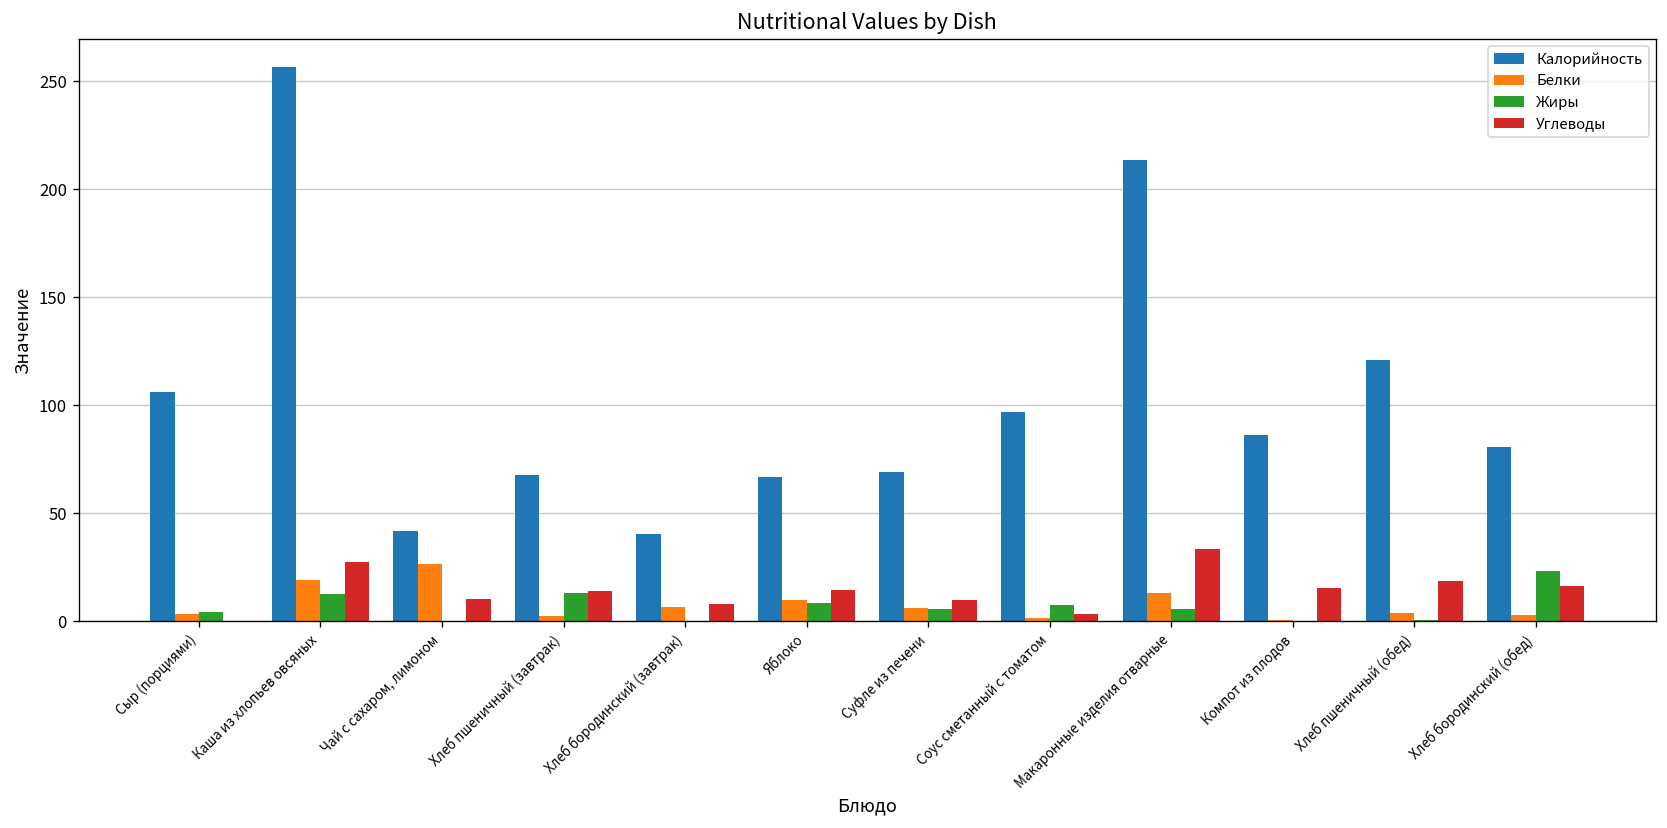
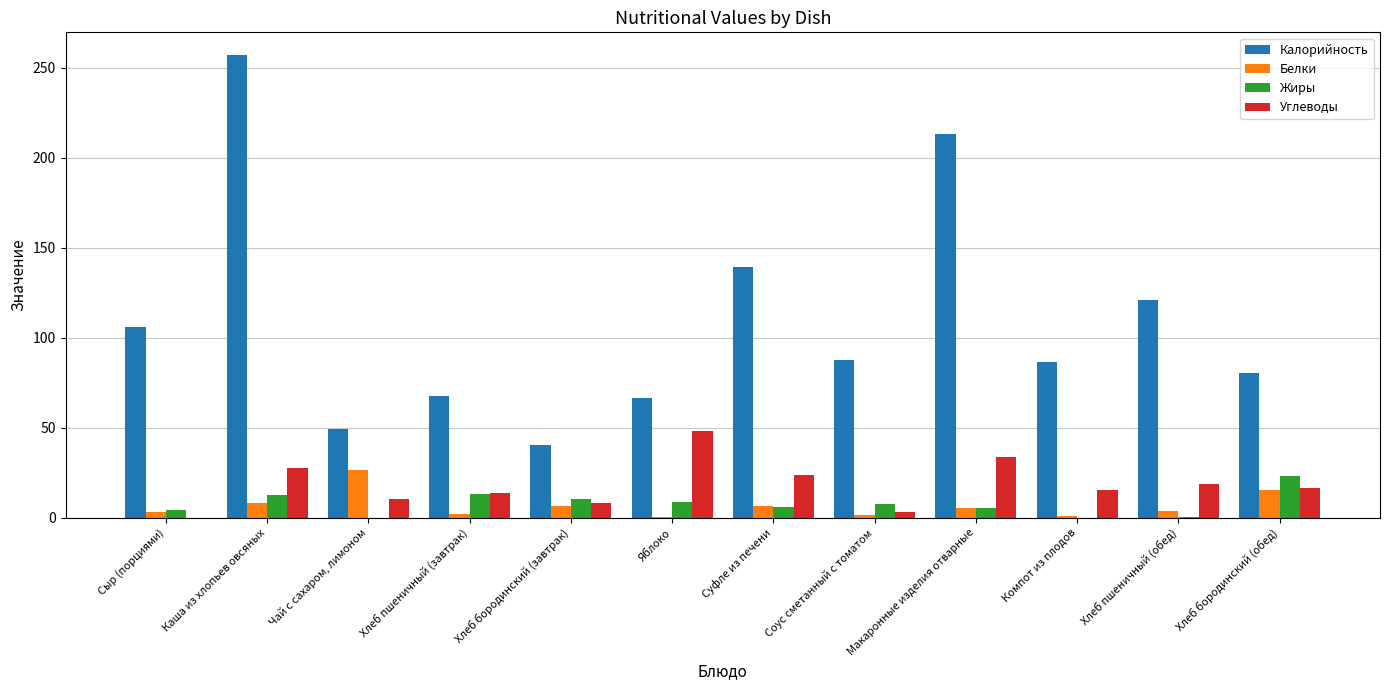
Белки, Каша из хлопьев овсяных: 19 -> 8
Калорийность, Чай с сахаром, лимоном: 42 -> 49
Жиры, Хлеб бородинский (завтрак): 0 -> 11
Белки, Яблоко: 10 -> 1
Углеводы, Яблоко: 15 -> 48
Калорийность, Суфле из печени: 69 -> 139
Углеводы, Суфле из печени: 10 -> 24
Калорийность, Соус сметанный с томатом: 97 -> 88
Белки, Макаронные изделия отварные: 13 -> 5
Белки, Хлеб бородинский (обед): 3 -> 16
